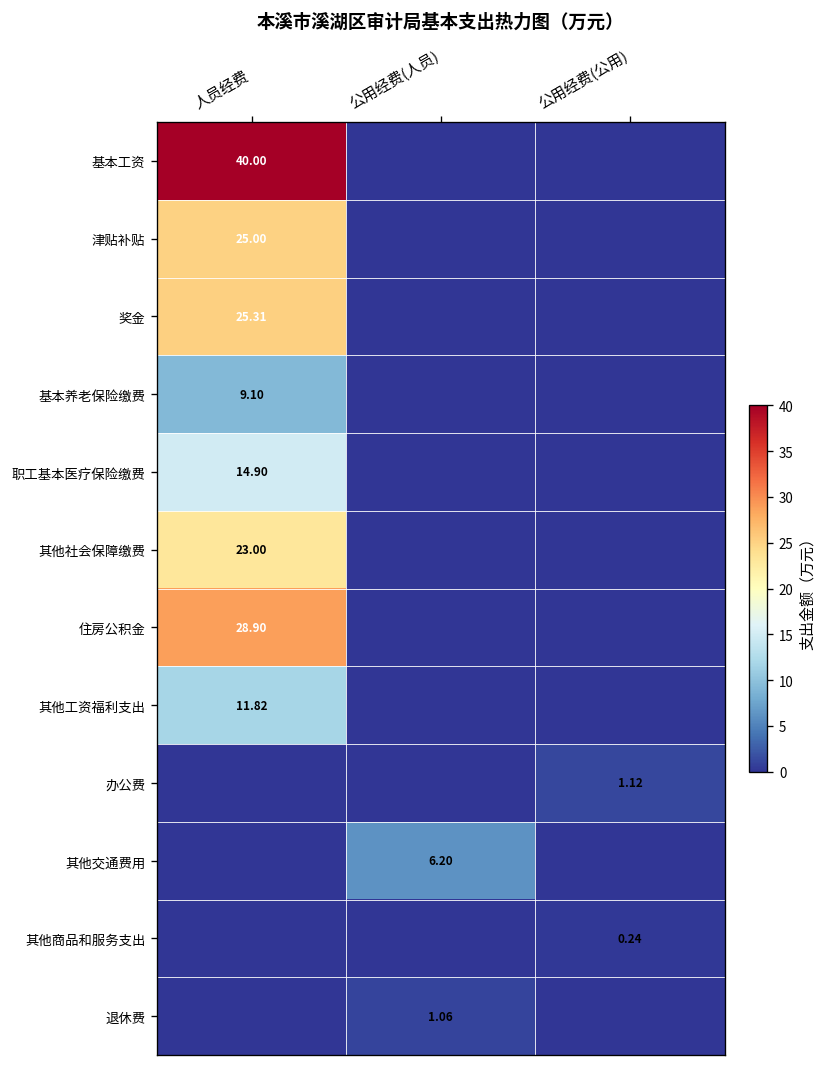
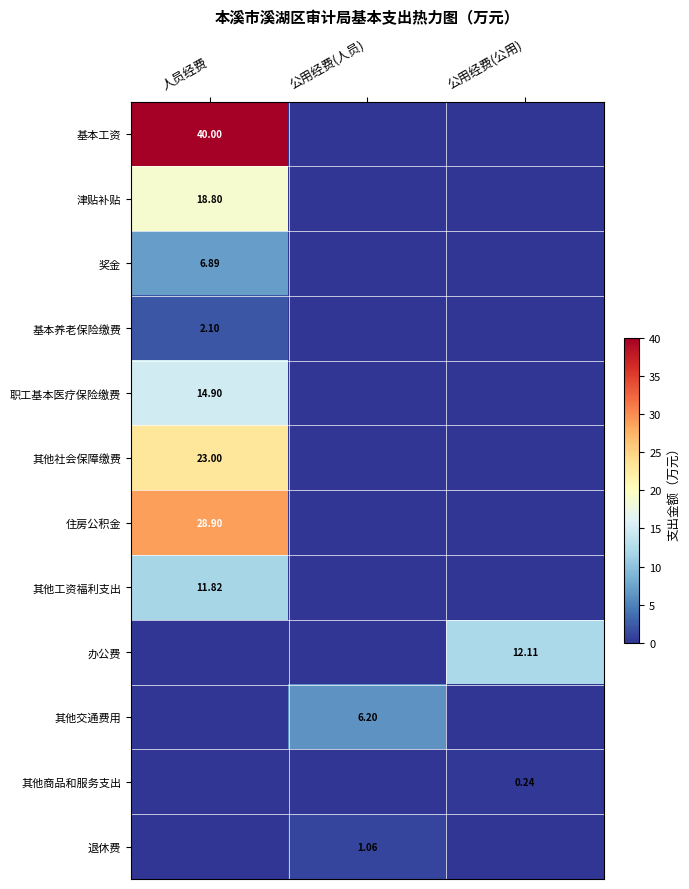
津贴补贴, 人员经费: 25.00 -> 18.80
奖金, 人员经费: 25.31 -> 6.89
基本养老保险缴费, 人员经费: 9.10 -> 2.10
办公费, 公用经费(公用): 1.12 -> 12.11
